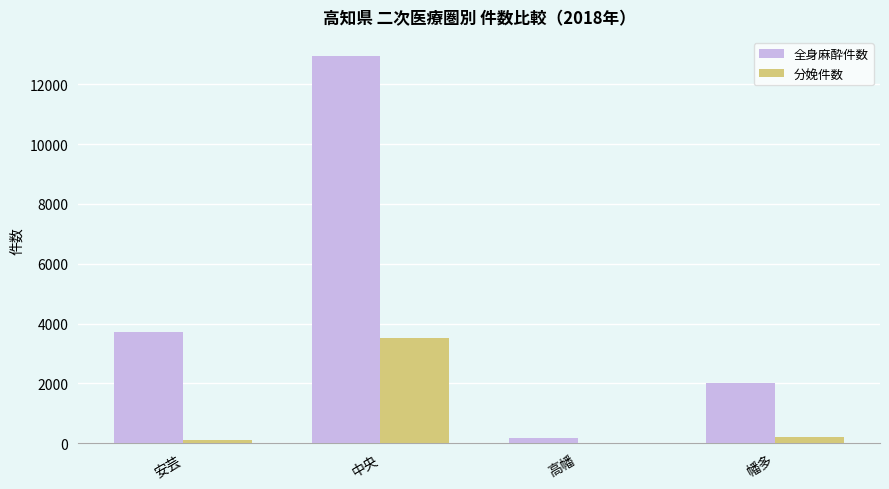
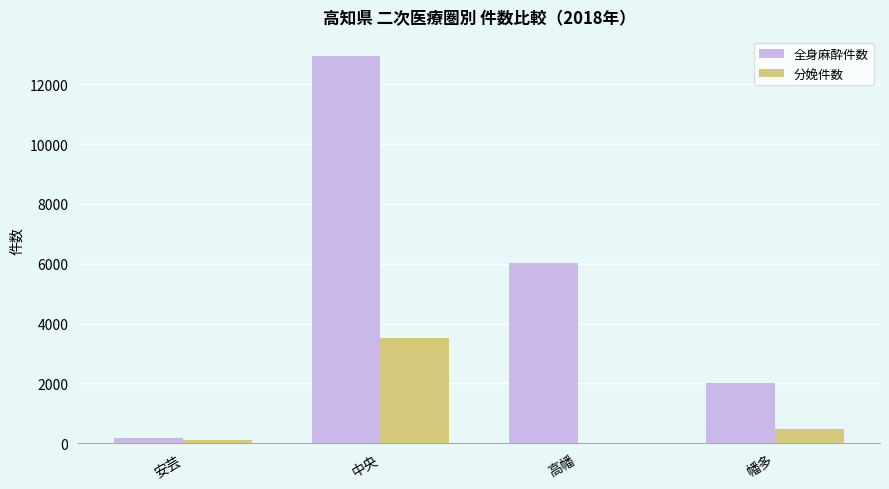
全身麻酔件数, 安芸: 3700 -> 200
全身麻酔件数, 高幡: 200 -> 6000
分娩件数, 幡多: 200 -> 500
